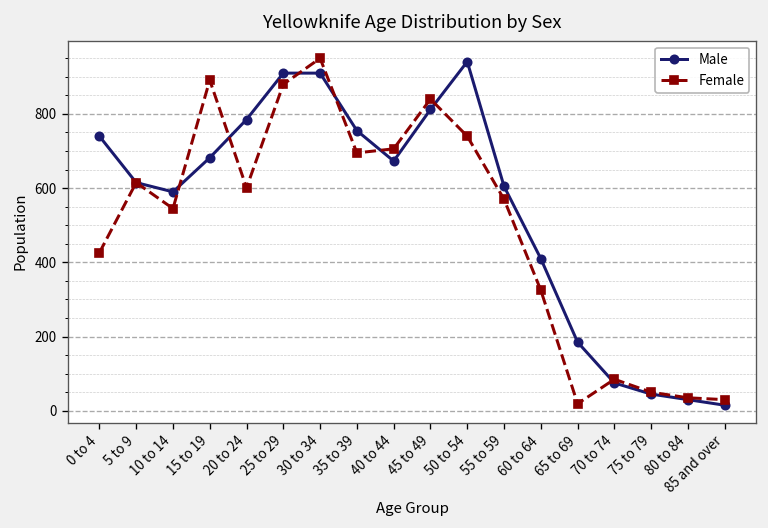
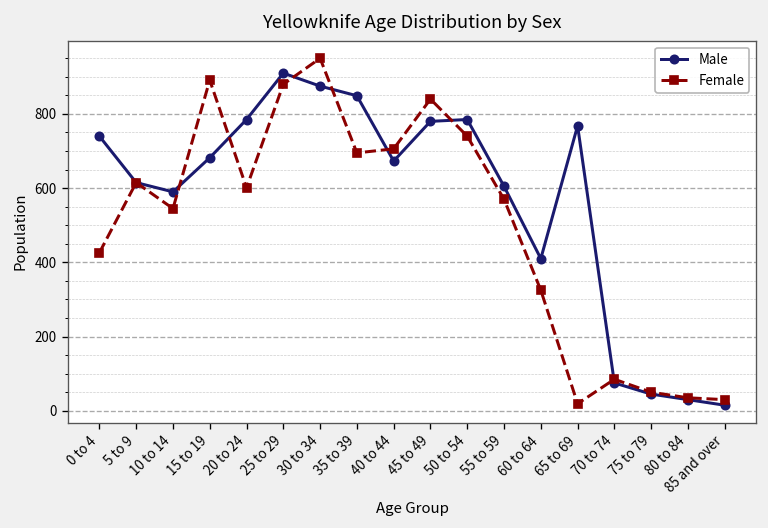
Male, 30 to 34: 910 -> 880
Male, 35 to 39: 760 -> 850
Male, 45 to 49: 810 -> 780
Male, 50 to 54: 940 -> 790
Male, 65 to 69: 190 -> 770
